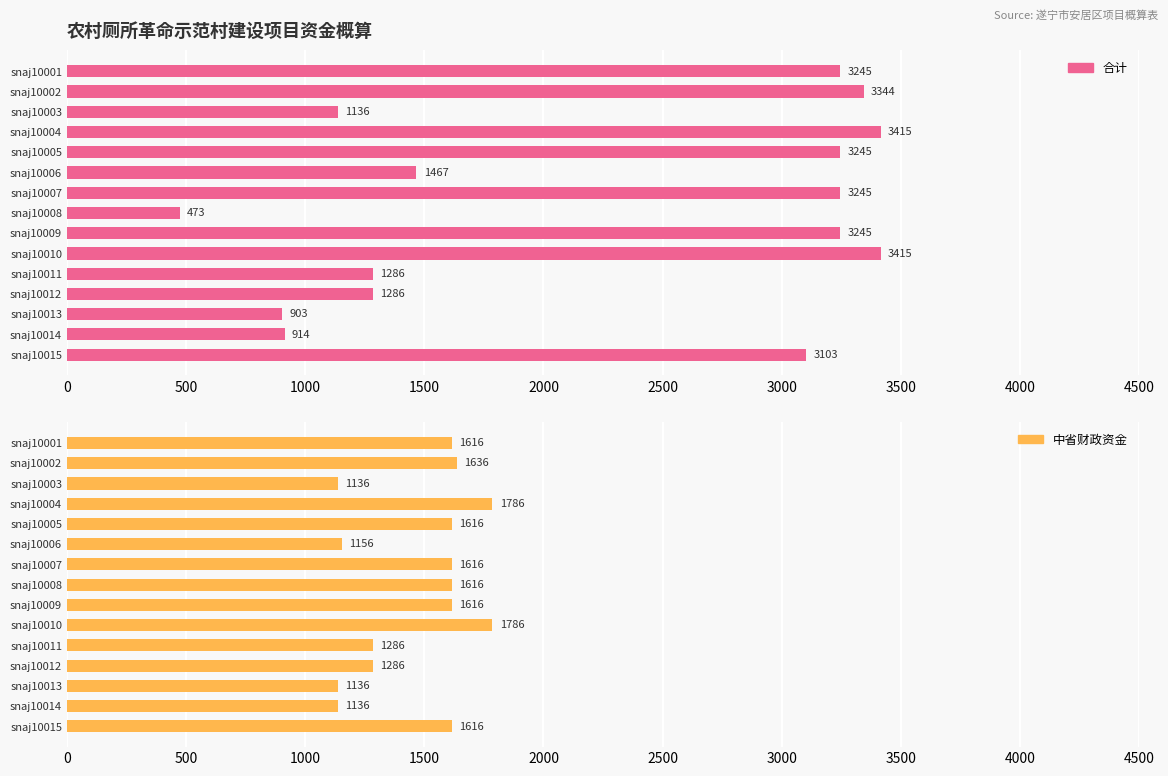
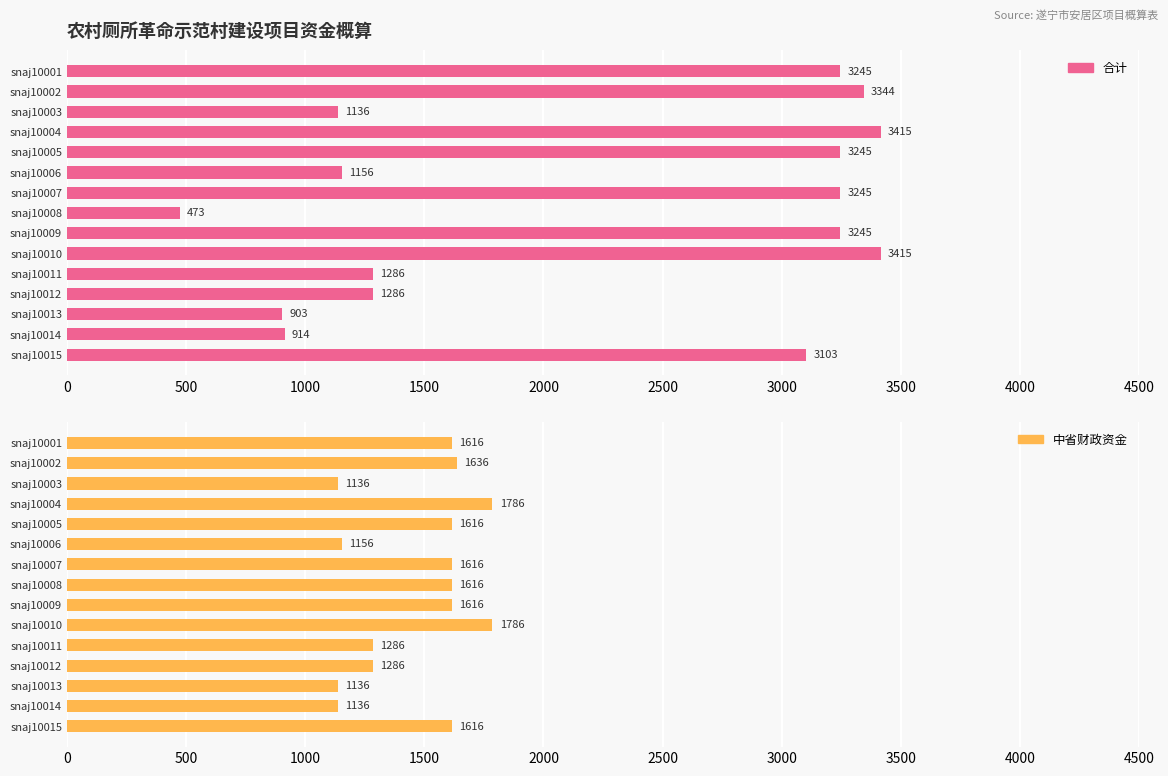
农村厕所革命示范村建设项目资金概算, snaj10006: 1467 -> 1156
